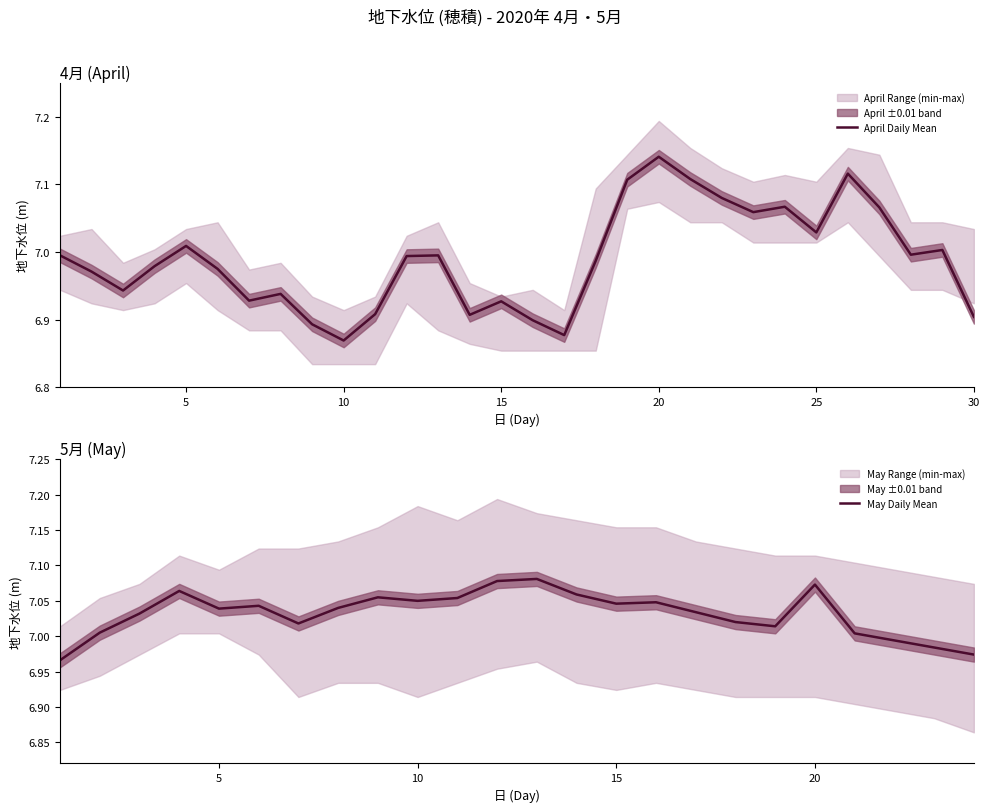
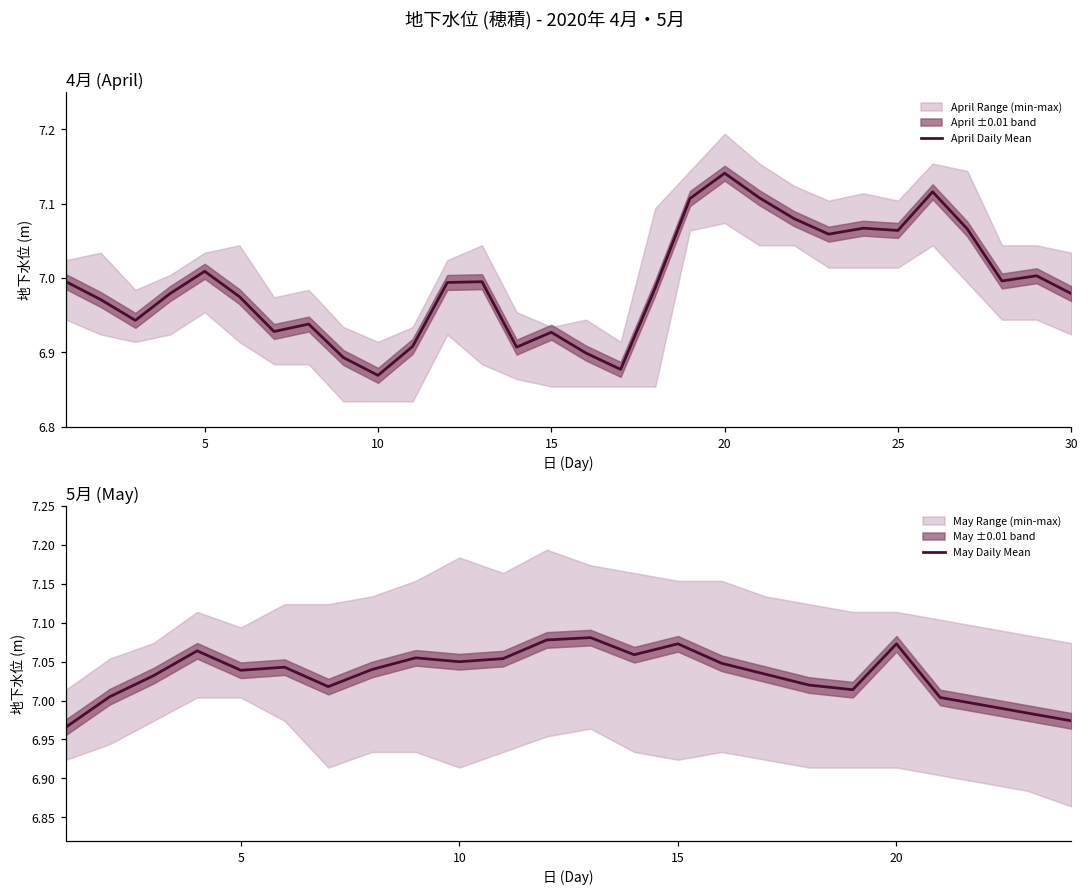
4月 (April), April Daily Mean, 25: 7.03 -> 7.06
4月 (April), April Daily Mean, 30: 6.90 -> 6.98
5月 (May), May Daily Mean, 15: 7.05 -> 7.07
